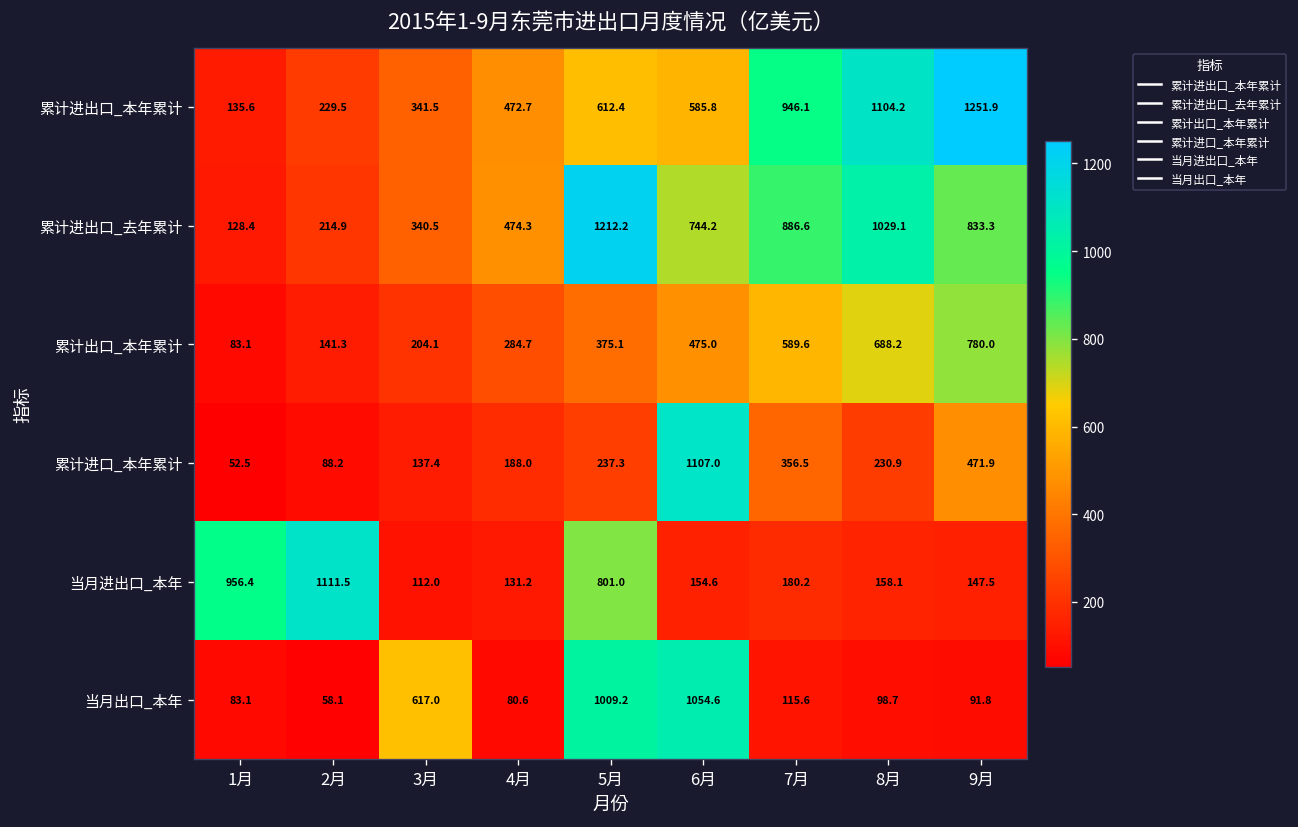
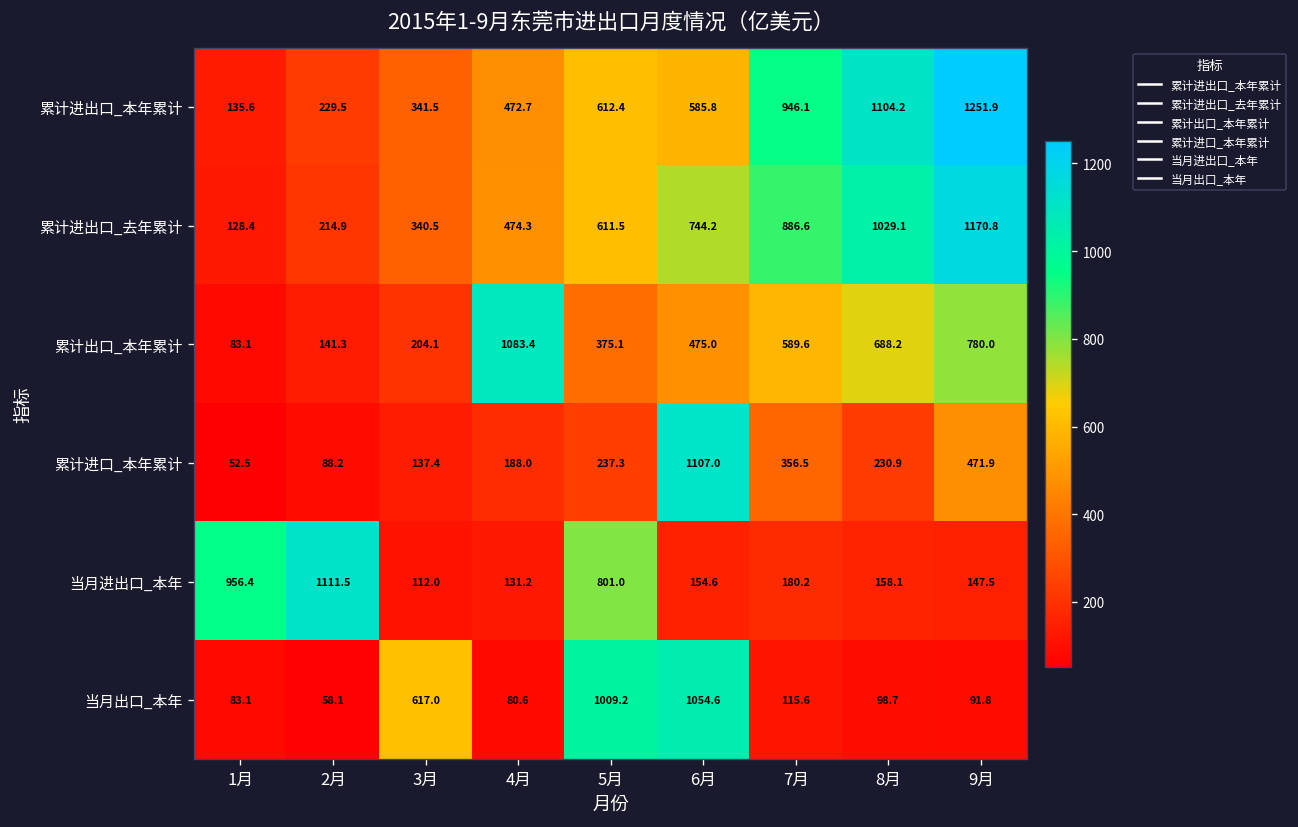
累计进出口_去年累计, 5月: 1212.2 -> 611.5
累计进出口_去年累计, 9月: 833.3 -> 1170.8
累计出口_本年累计, 4月: 284.7 -> 1083.4
